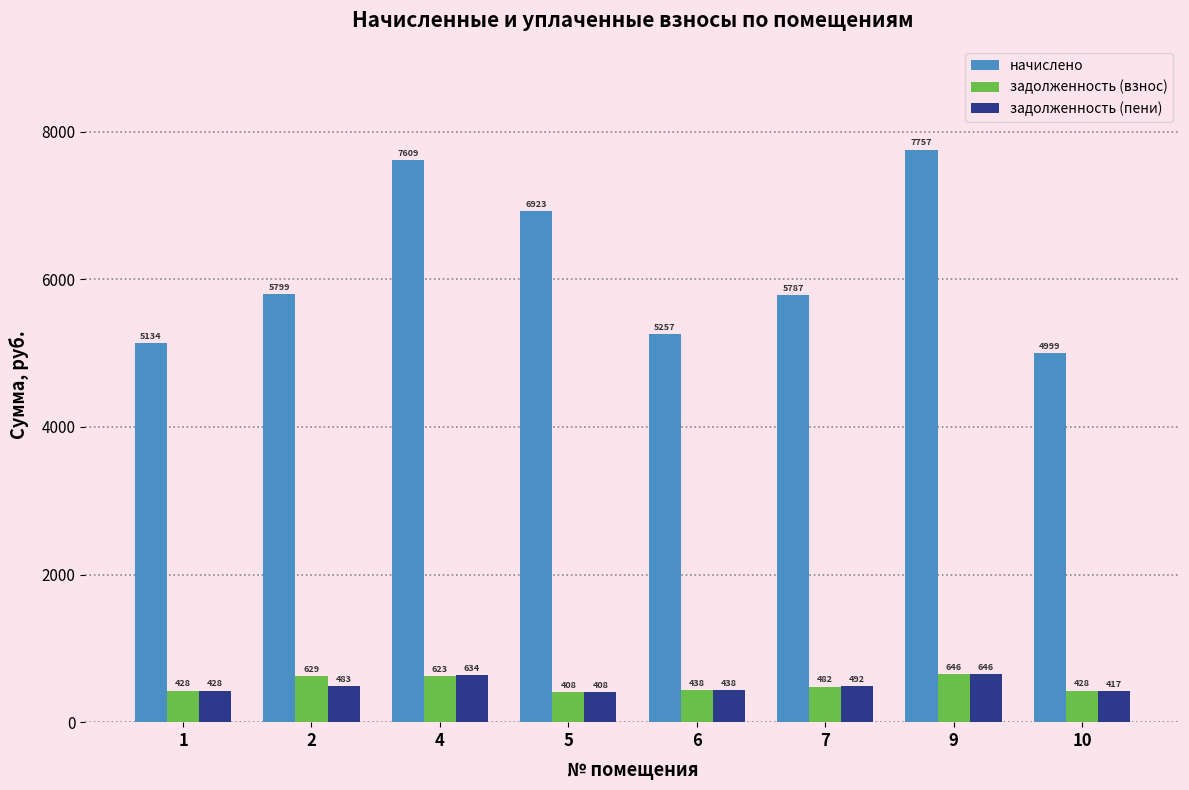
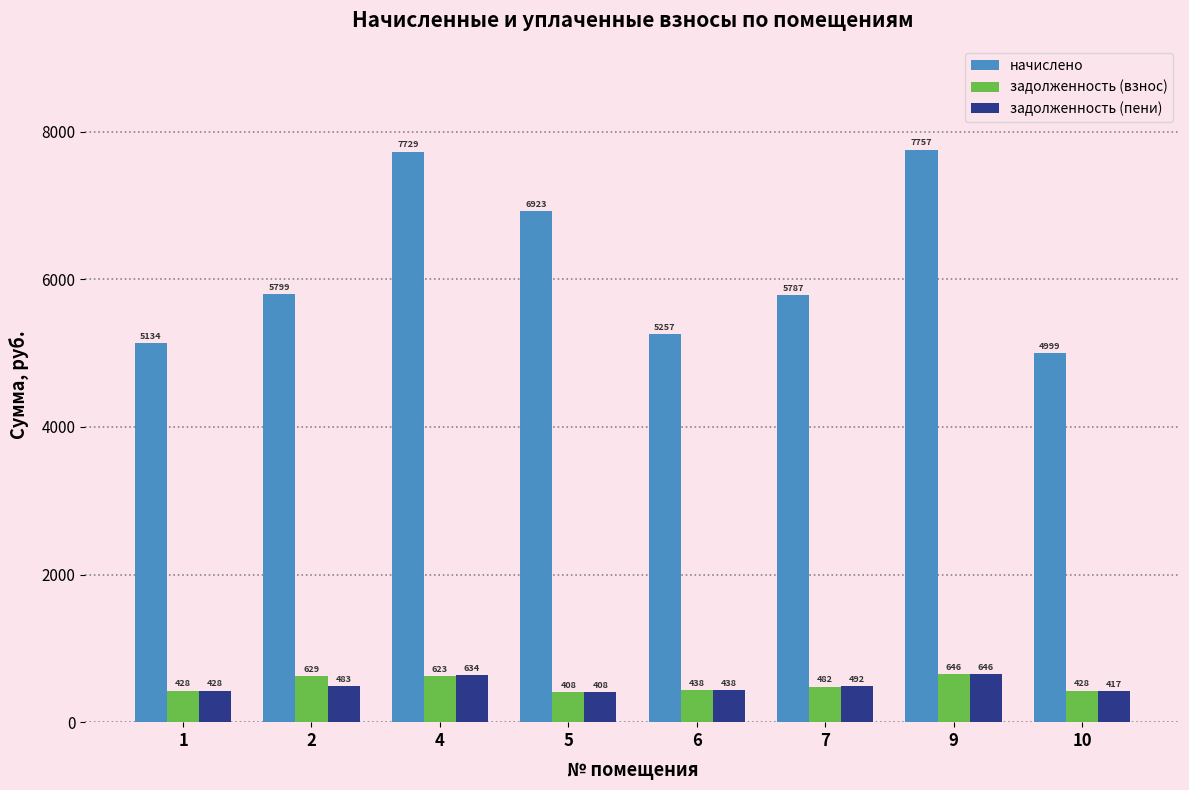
начислено, 4: 7609 -> 7729
